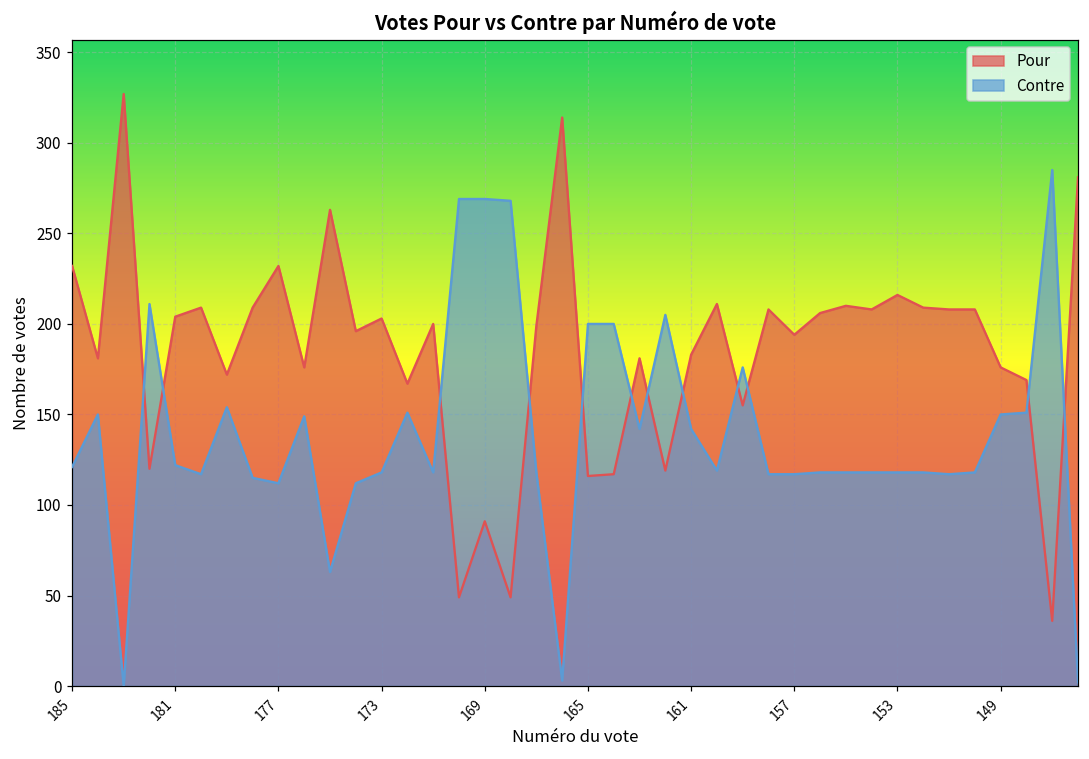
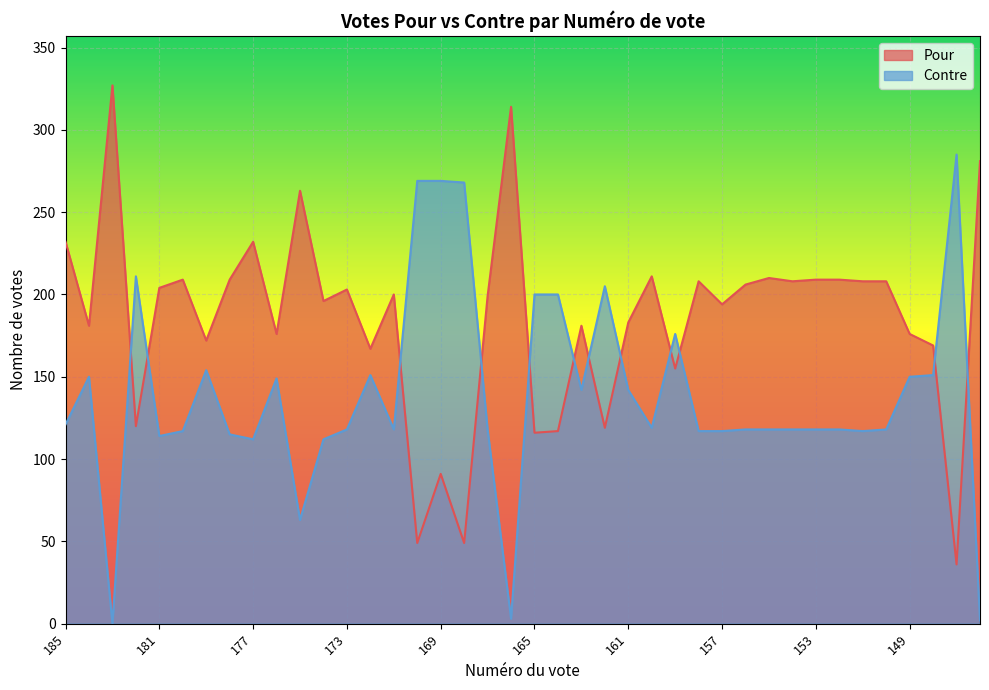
Contre, 181: 122 -> 114
Pour, 153: 216 -> 209
